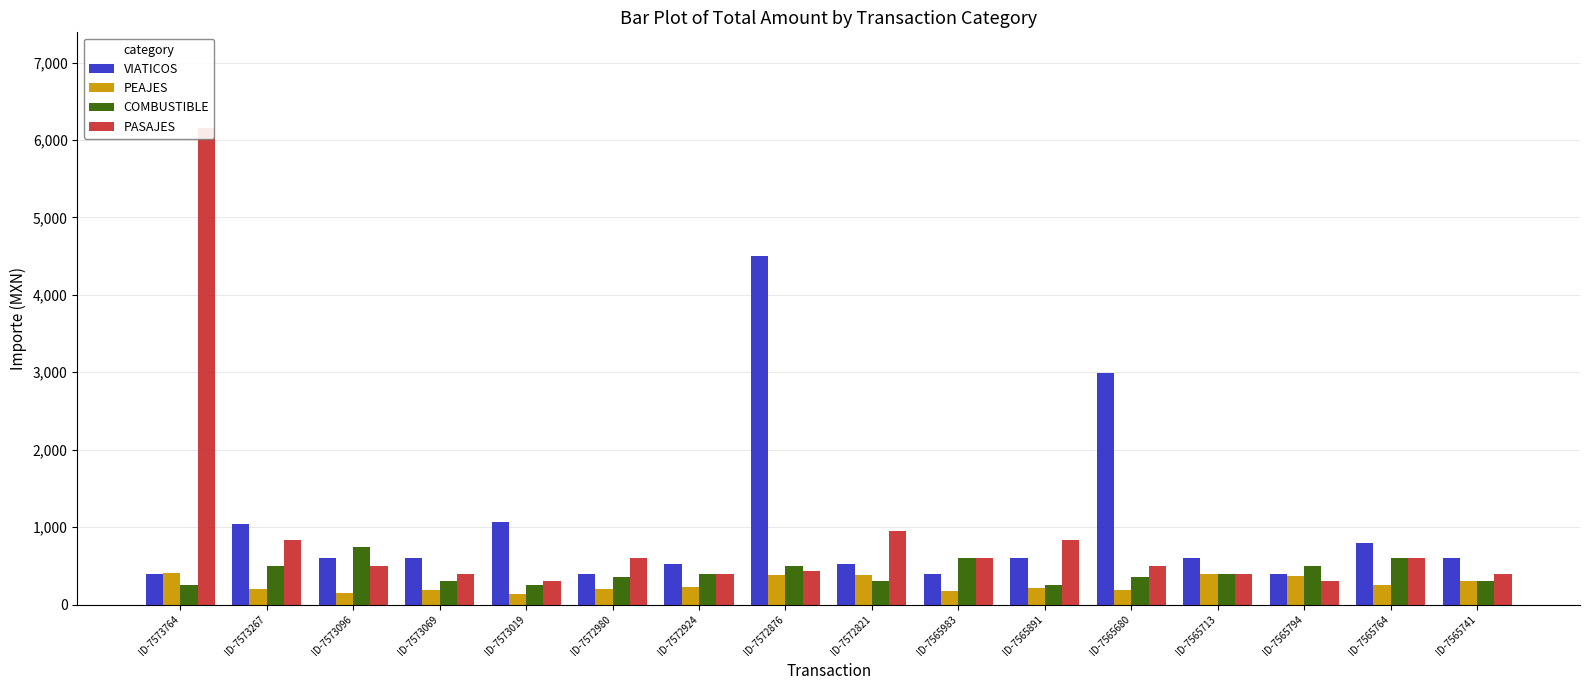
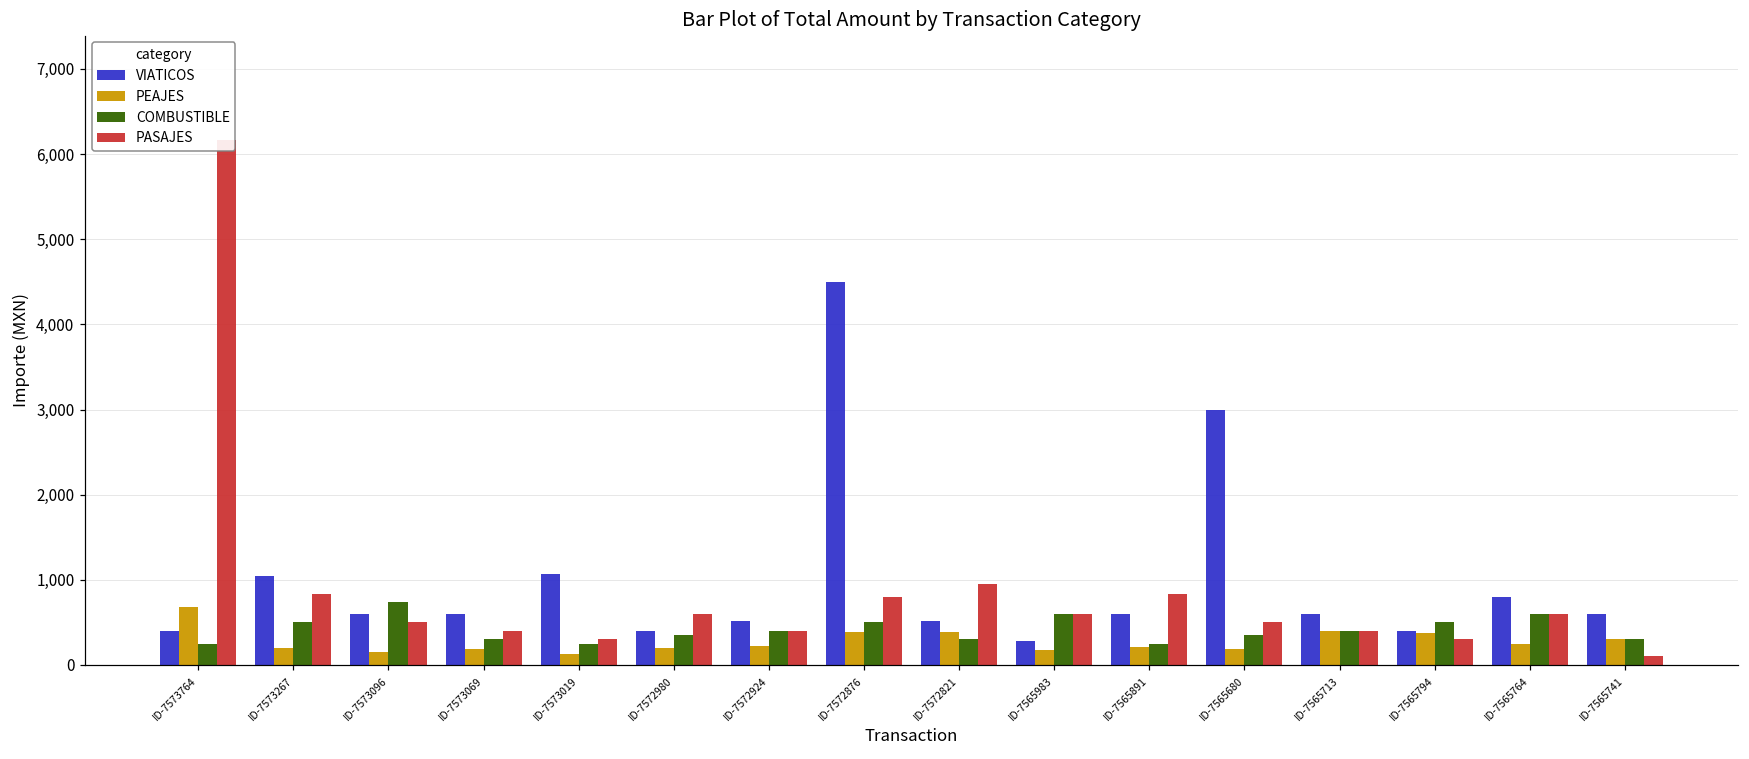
PEAJES, ID-7573764: 400 -> 700
PASAJES, ID-7572876: 400 -> 800
VIATICOS, ID-7565983: 400 -> 300
PASAJES, ID-7565741: 400 -> 100
